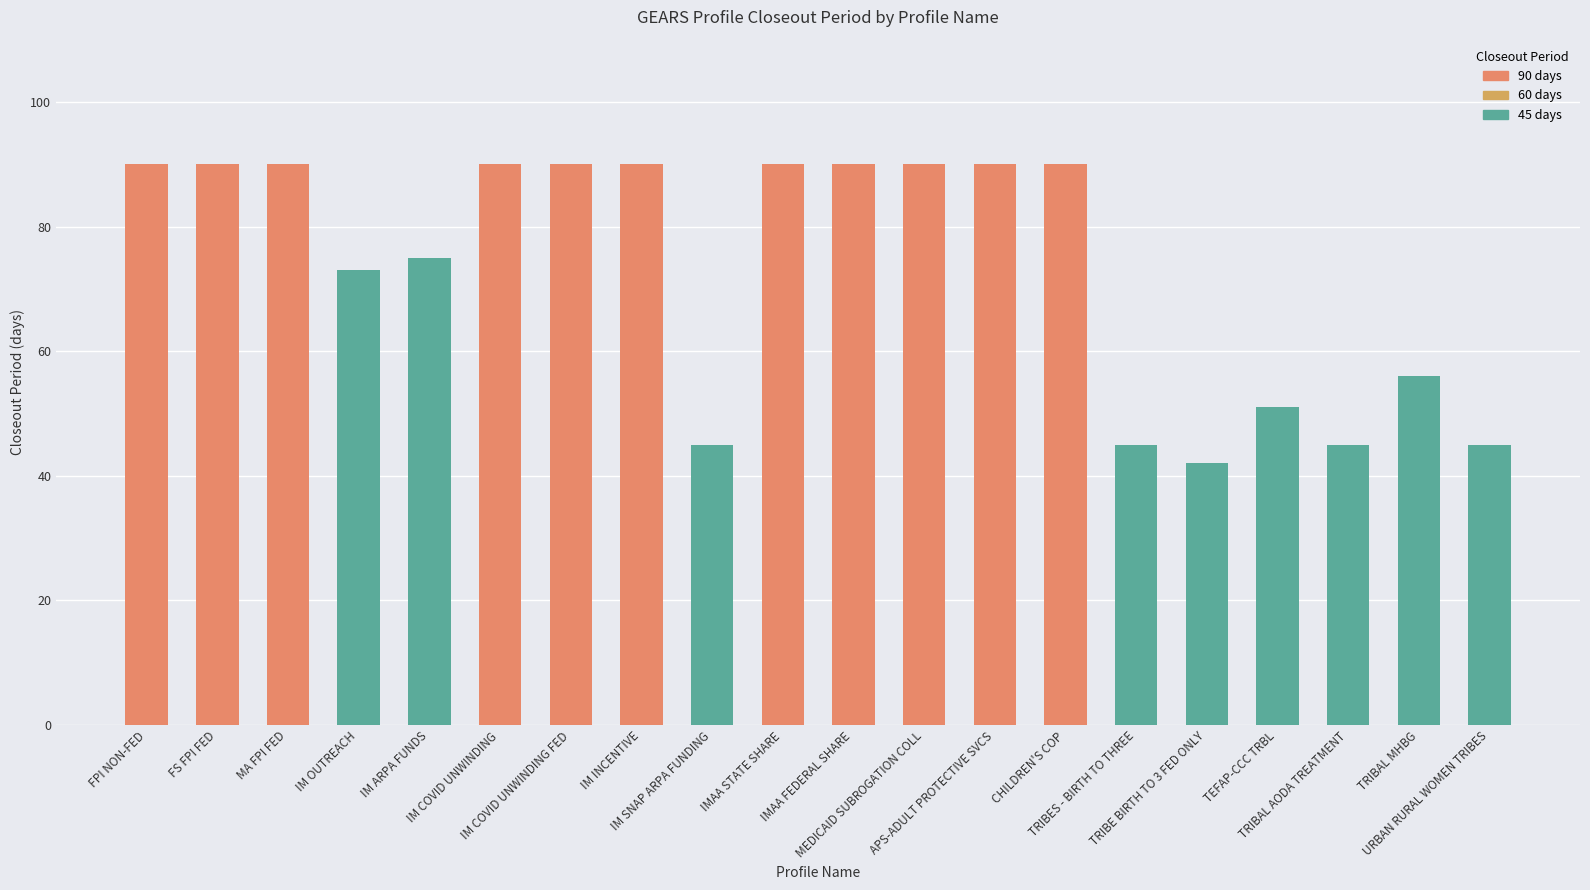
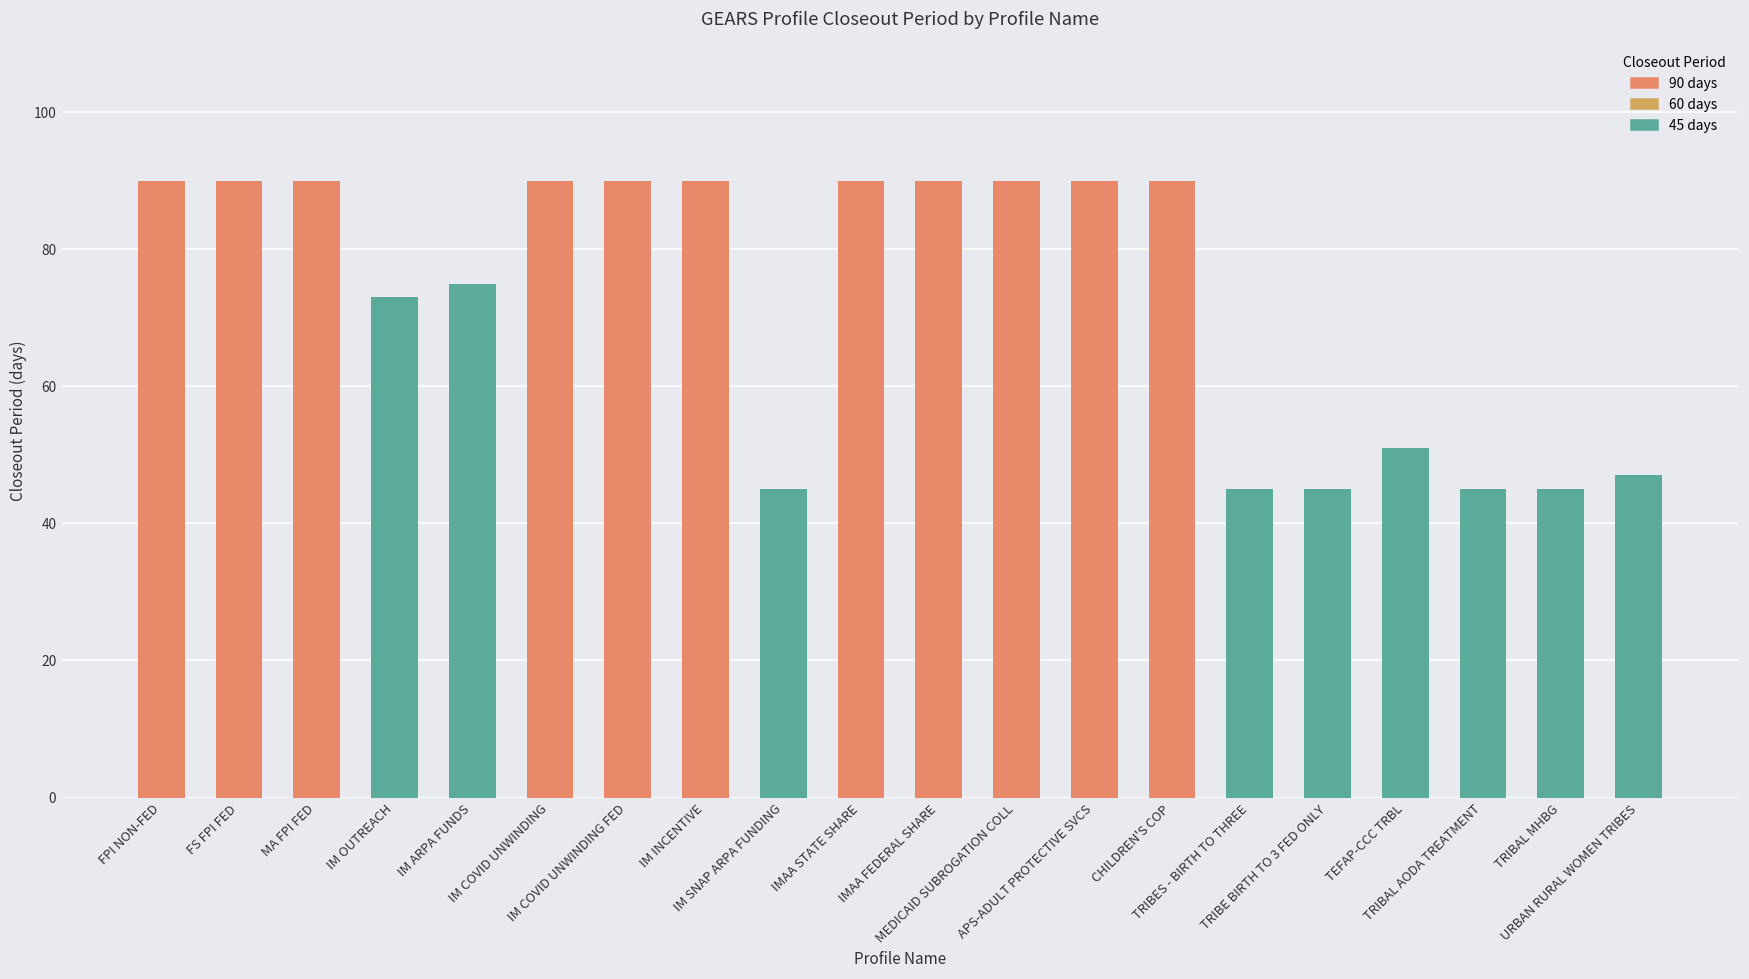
TRIBE BIRTH TO 3 FED ONLY: 42 -> 45
TRIBAL MHBG: 56 -> 45
URBAN RURAL WOMEN TRIBES: 45 -> 47
